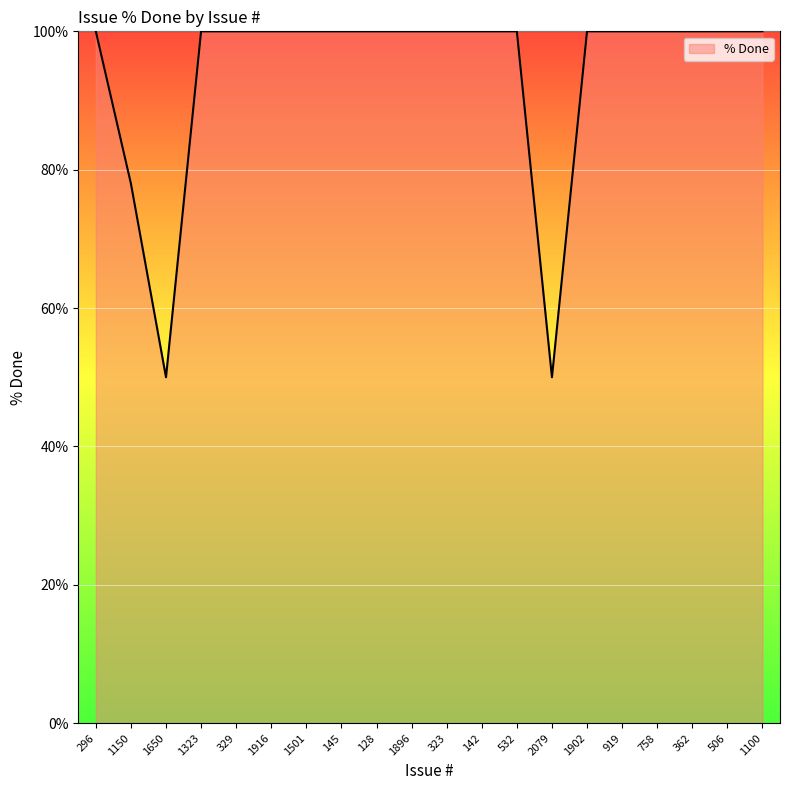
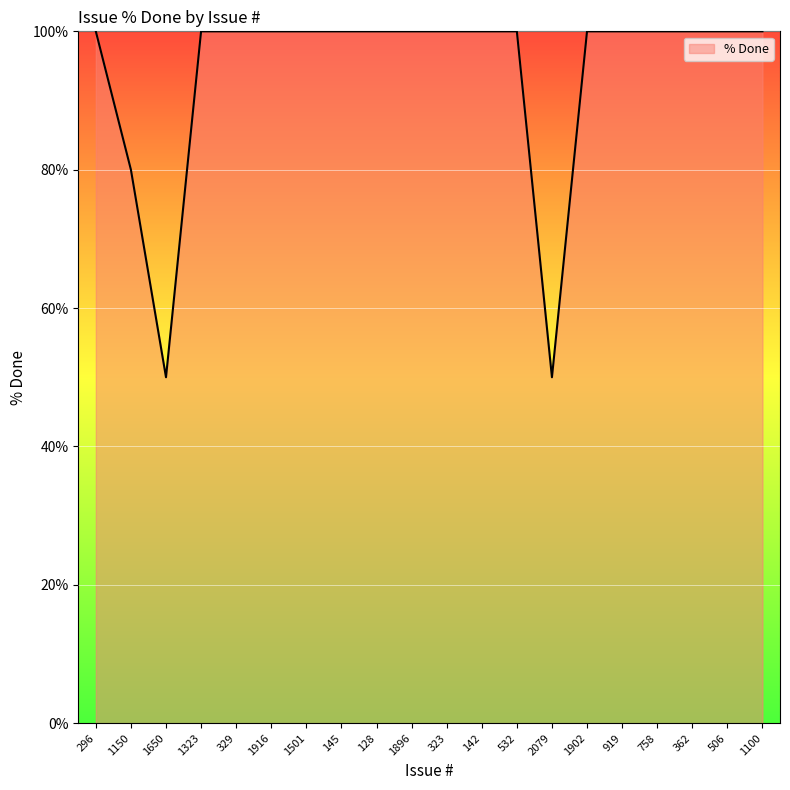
1150: 78% -> 80%
